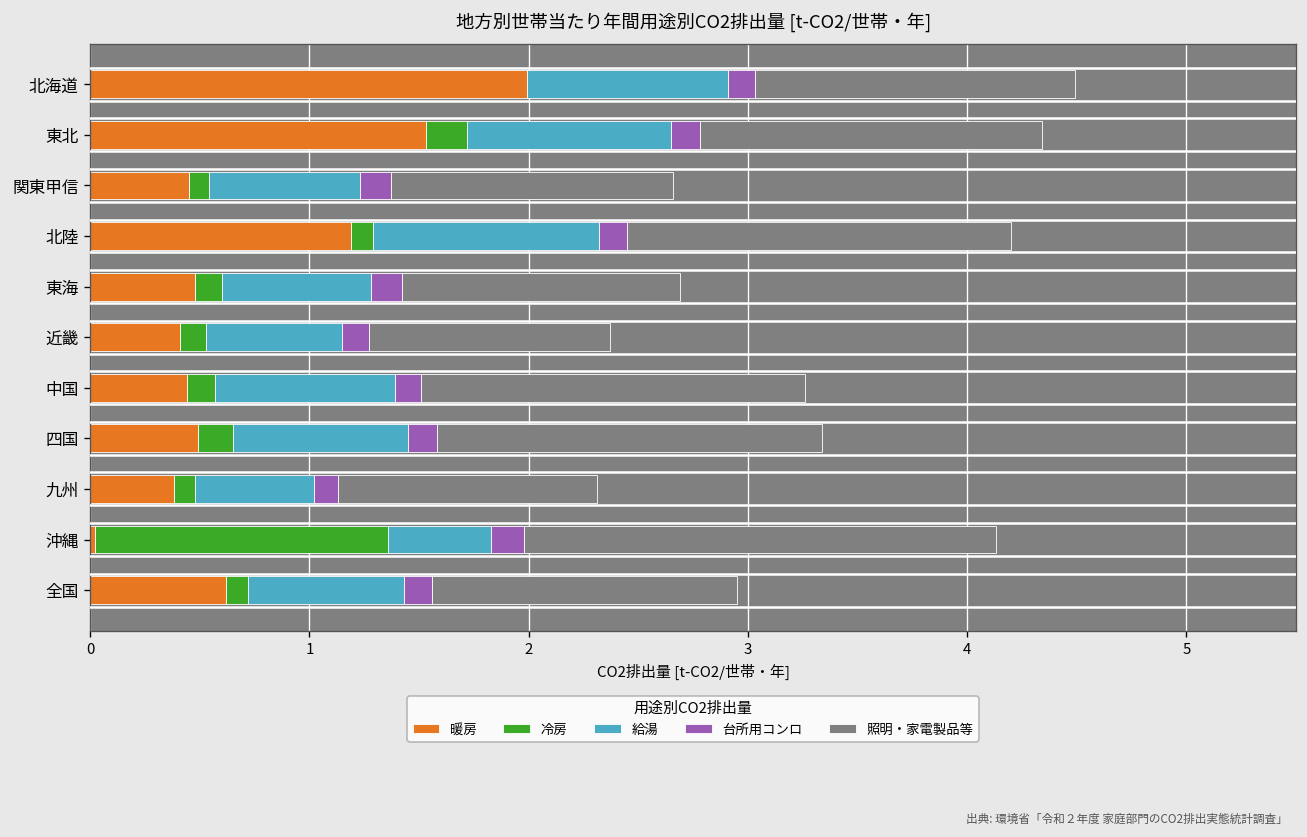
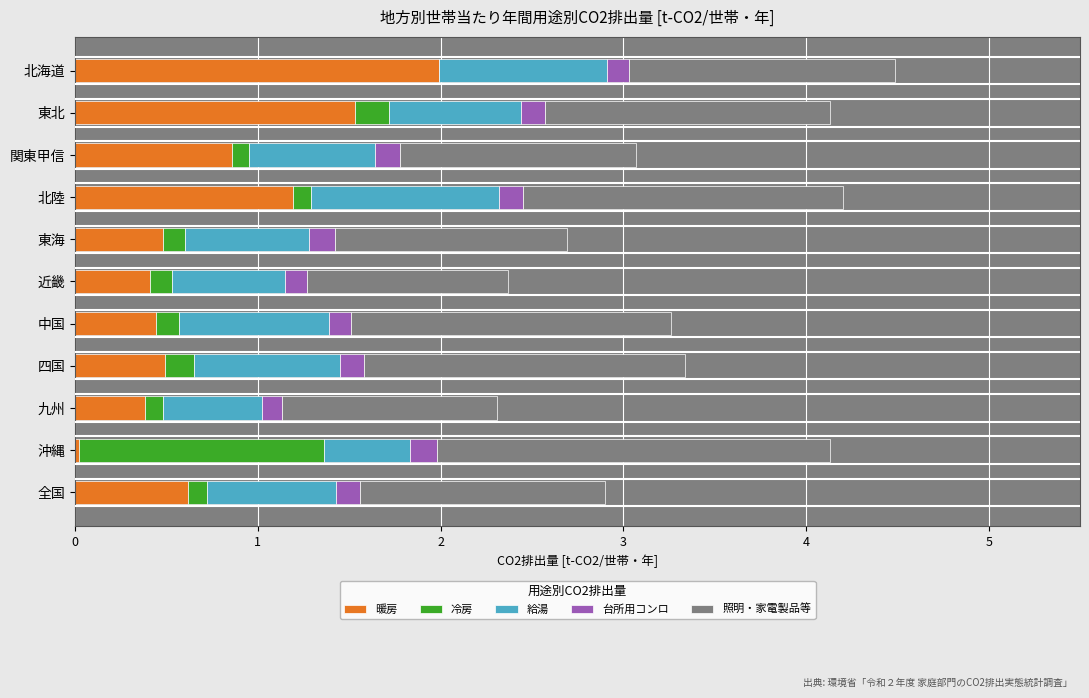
給湯, 東北: 0.93 -> 0.72
暖房, 関東甲信: 0.45 -> 0.86
照明・家電製品等, 全国: 1.39 -> 1.34
